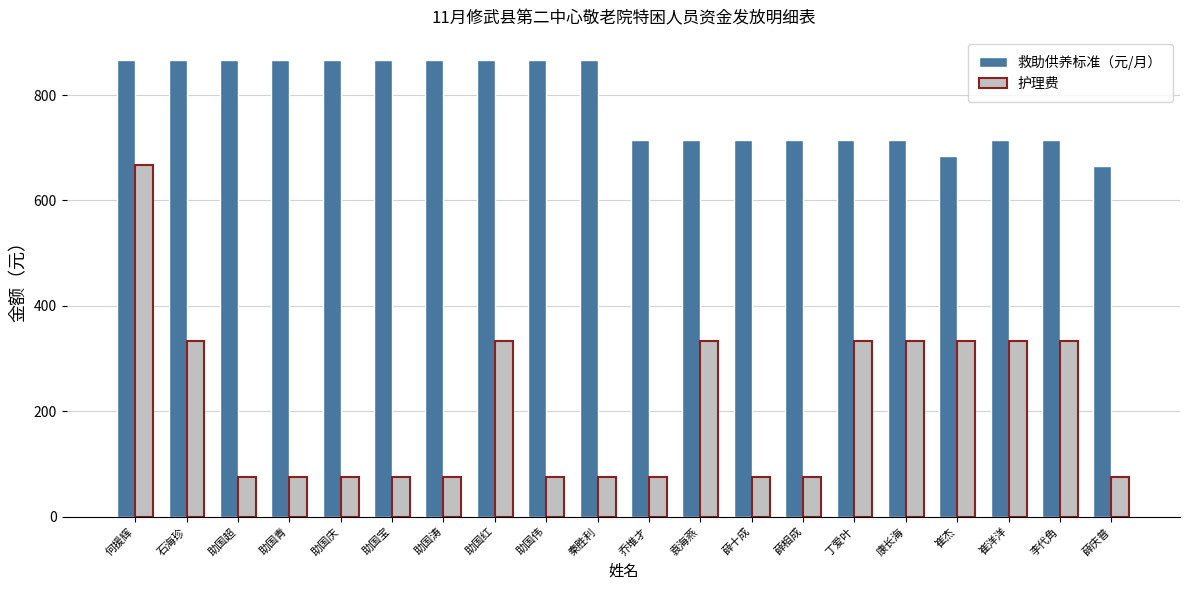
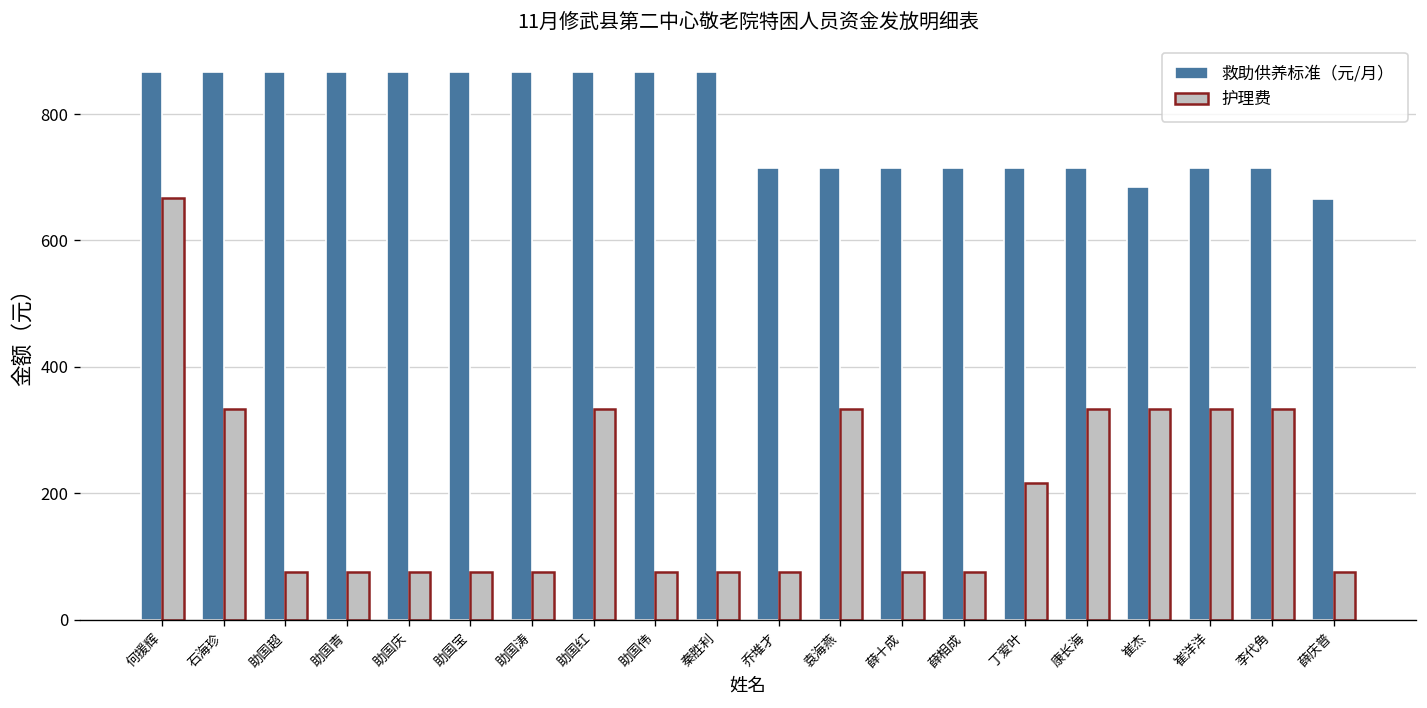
护理费, 丁爱叶: 330 -> 220
